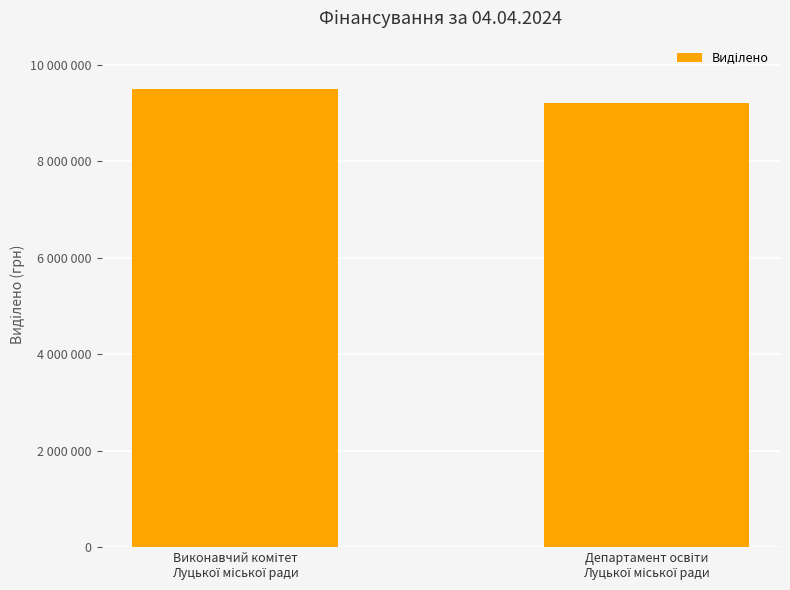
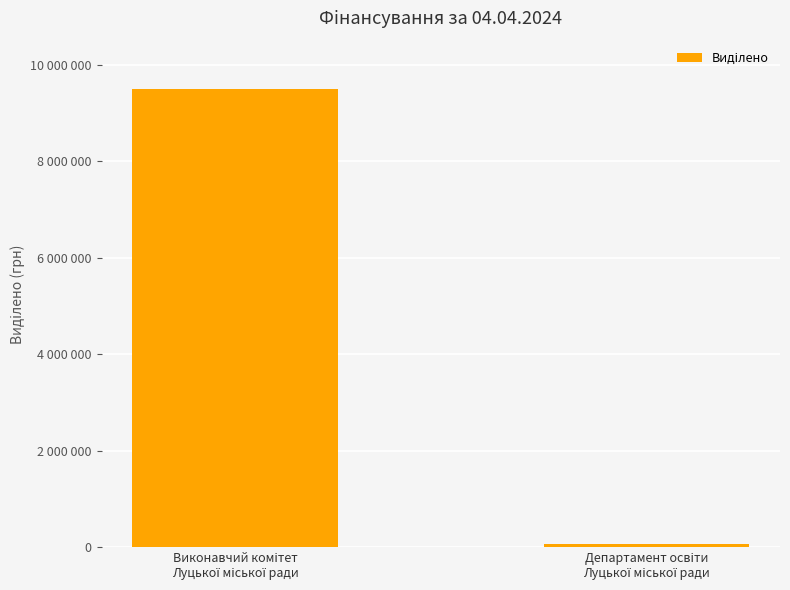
Департамент освіти Луцької міської ради: 9200000 -> 100000
